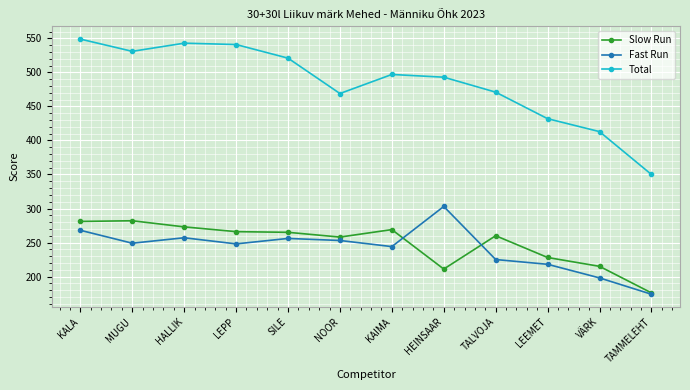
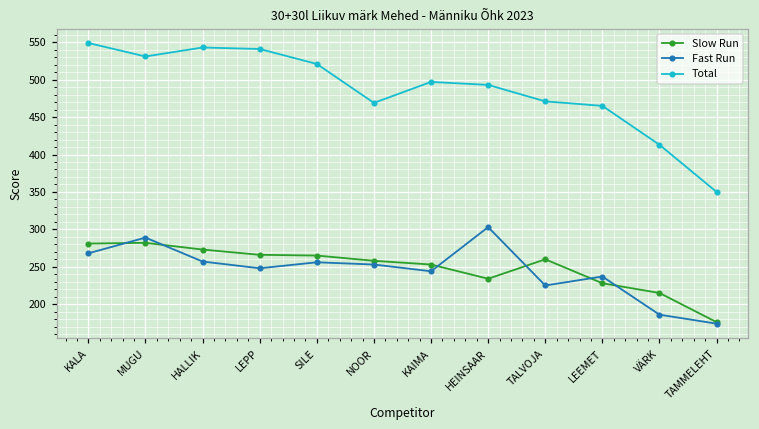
Fast Run, MUGU: 250 -> 290
Slow Run, KAIMA: 270 -> 250
Slow Run, HEINSAAR: 210 -> 230
Fast Run, LEEMET: 220 -> 240
Total, LEEMET: 430 -> 470
Fast Run, VÄRK: 200 -> 190
